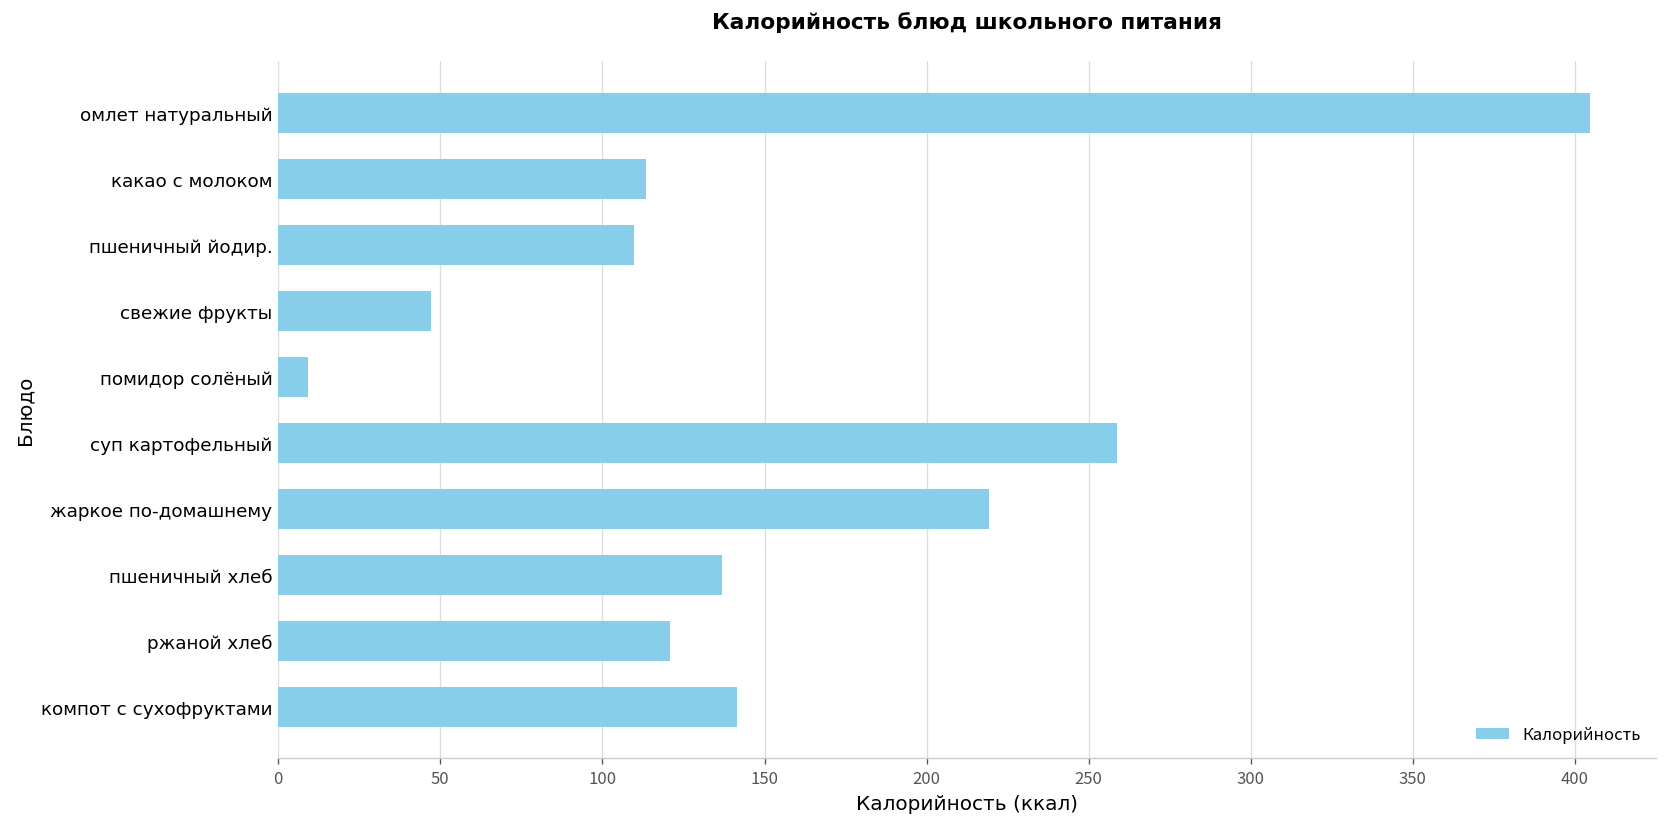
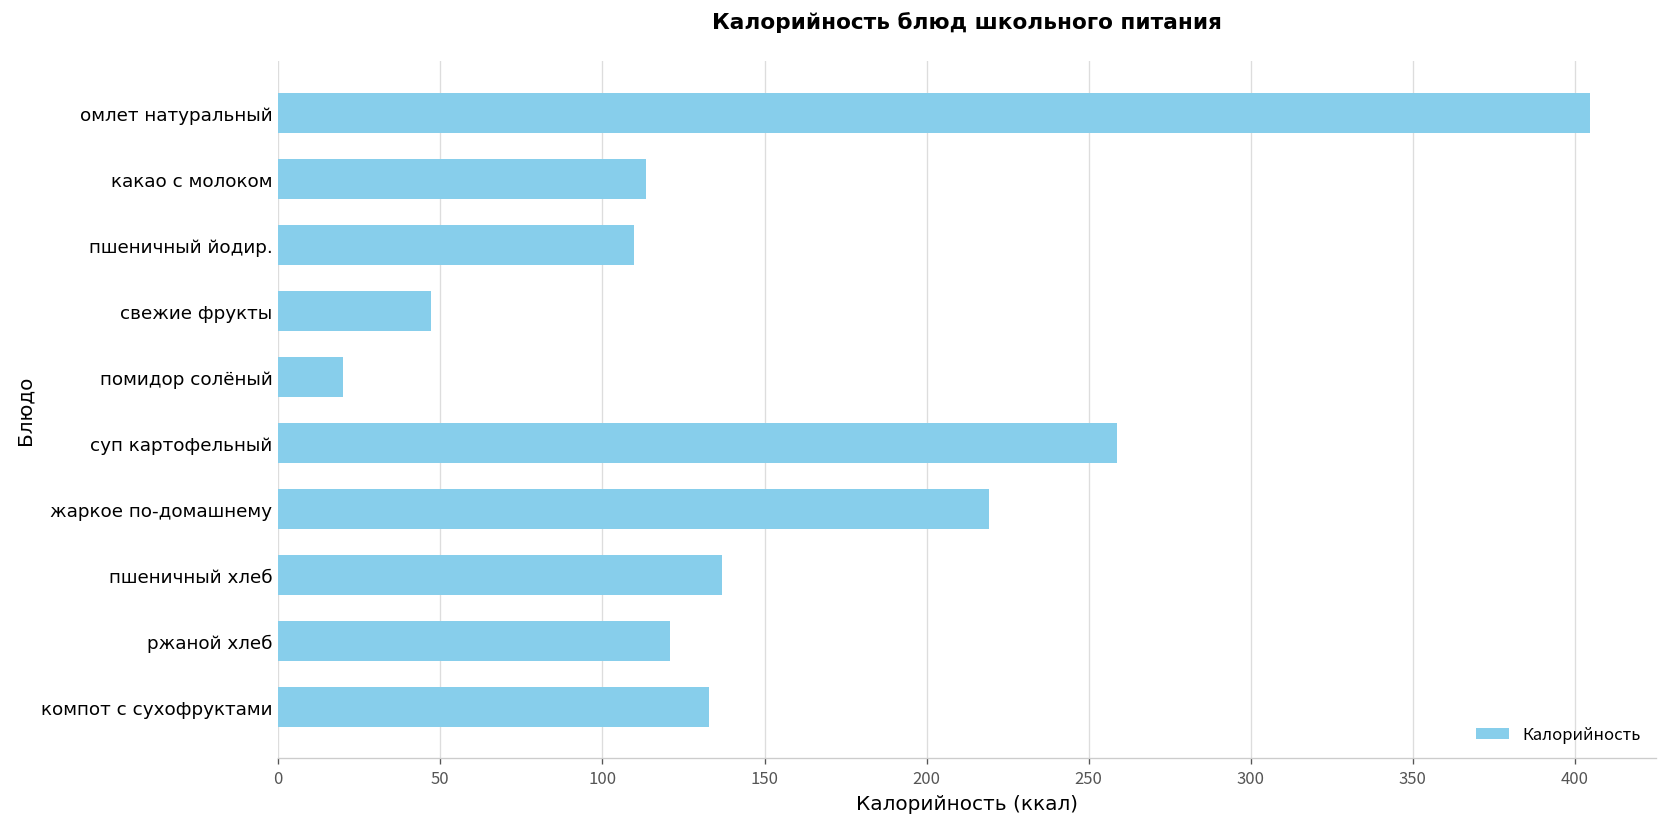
помидор солёный: 9 -> 20
компот с сухофруктами: 141 -> 133
